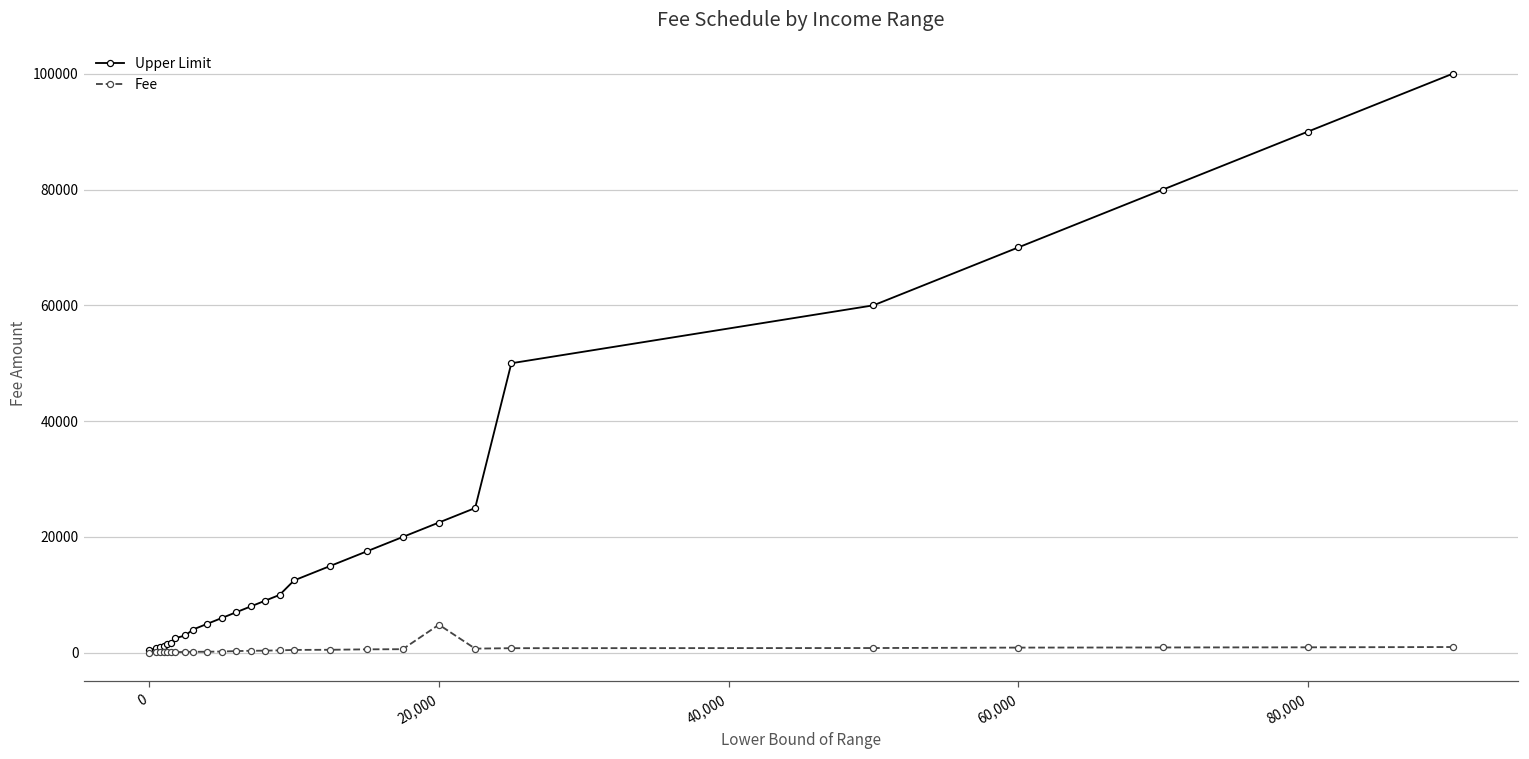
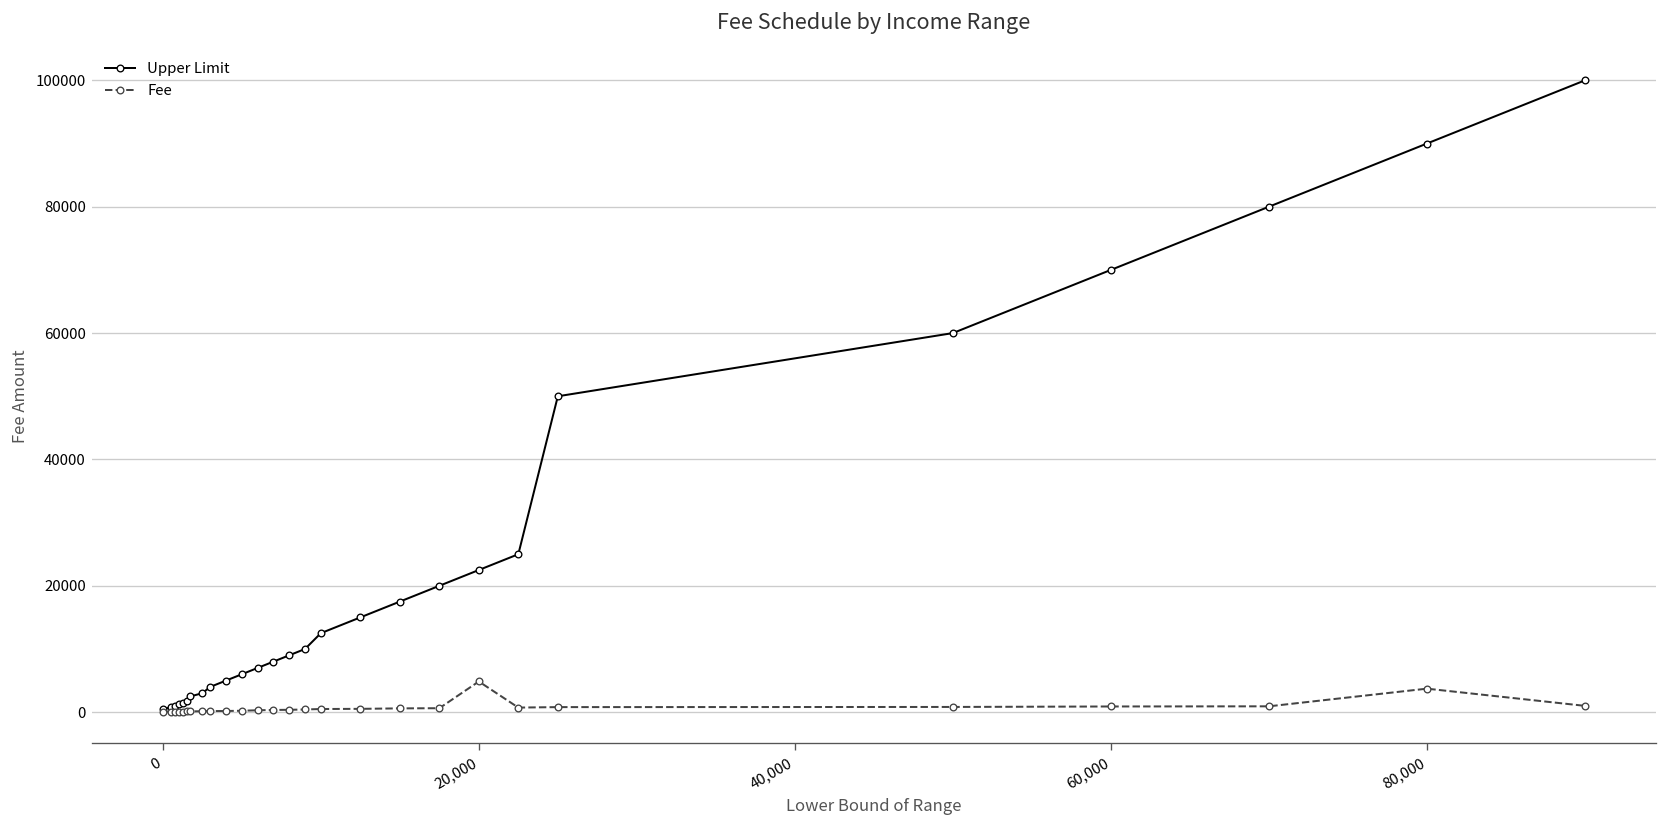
Fee, 80,000: 1000 -> 4000
